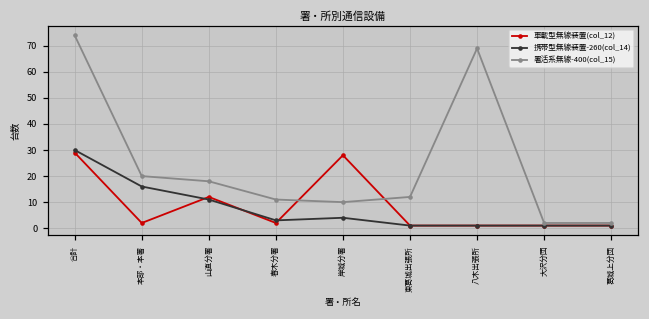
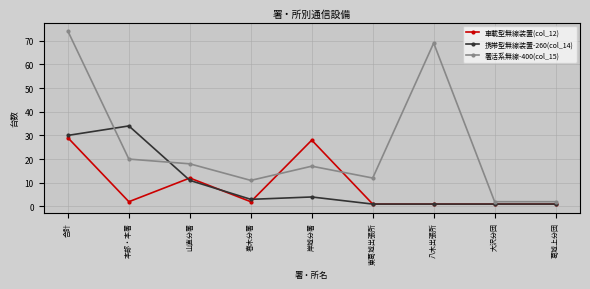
携帯型無線装置-260(col_14), 本部・本署: 16 -> 34
署活系無線-400(col_15), 岸城分署: 10 -> 17
